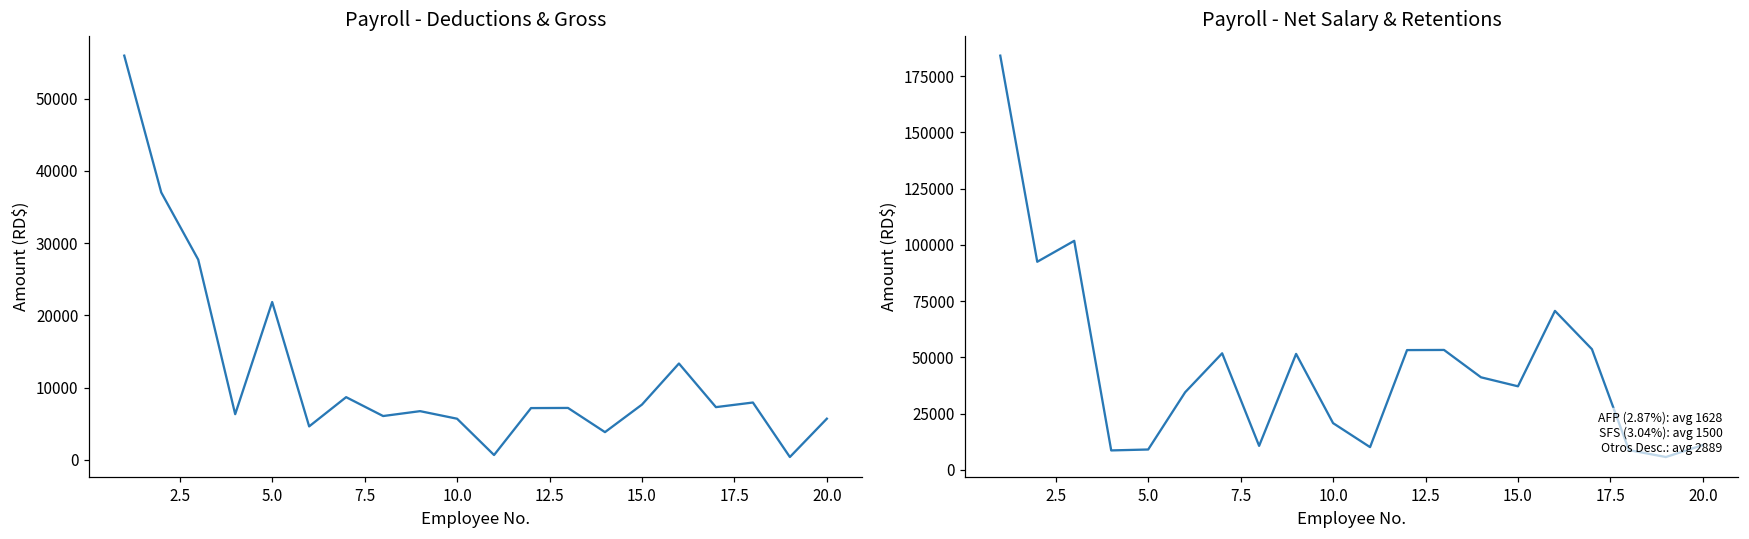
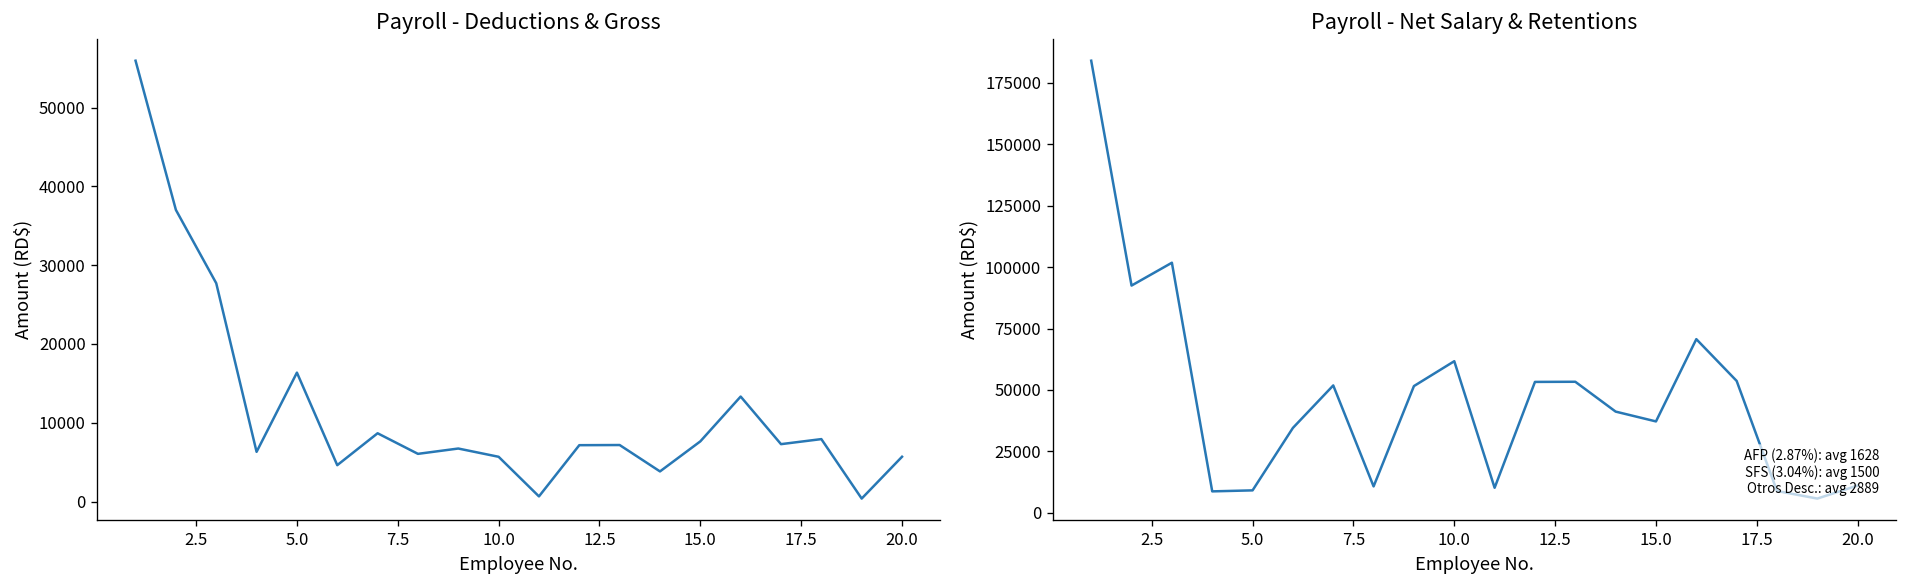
Payroll - Deductions & Gross, 5.0: 22000 -> 16000
Payroll - Net Salary & Retentions, 10.0: 21000 -> 62000
